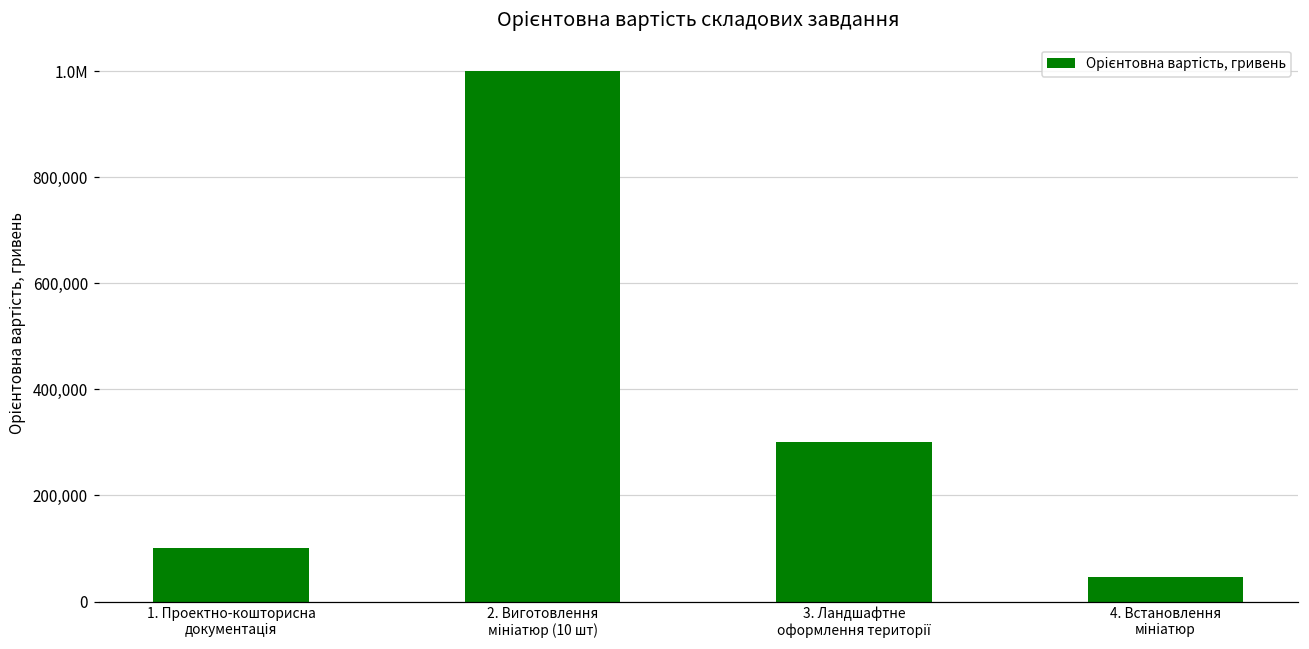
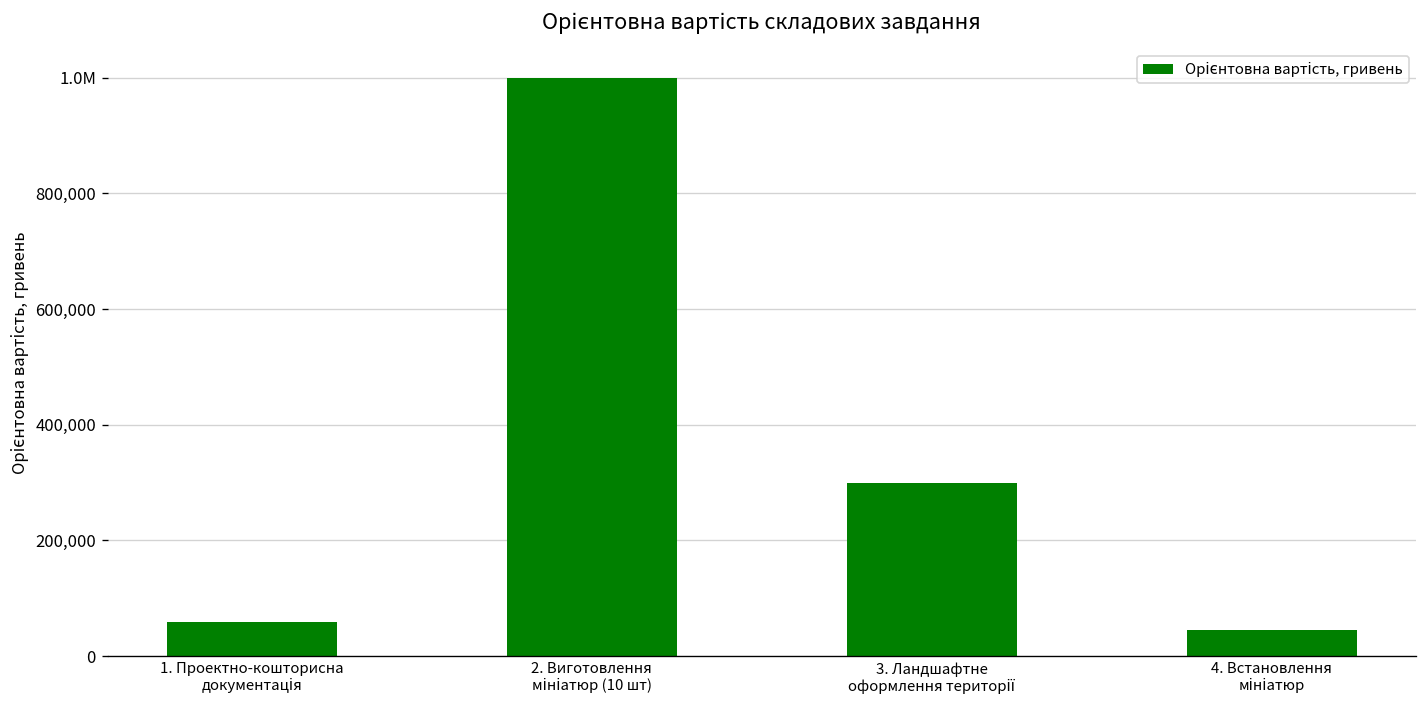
1. Проектно-кошторисна документація: 100,000 -> 60,000
